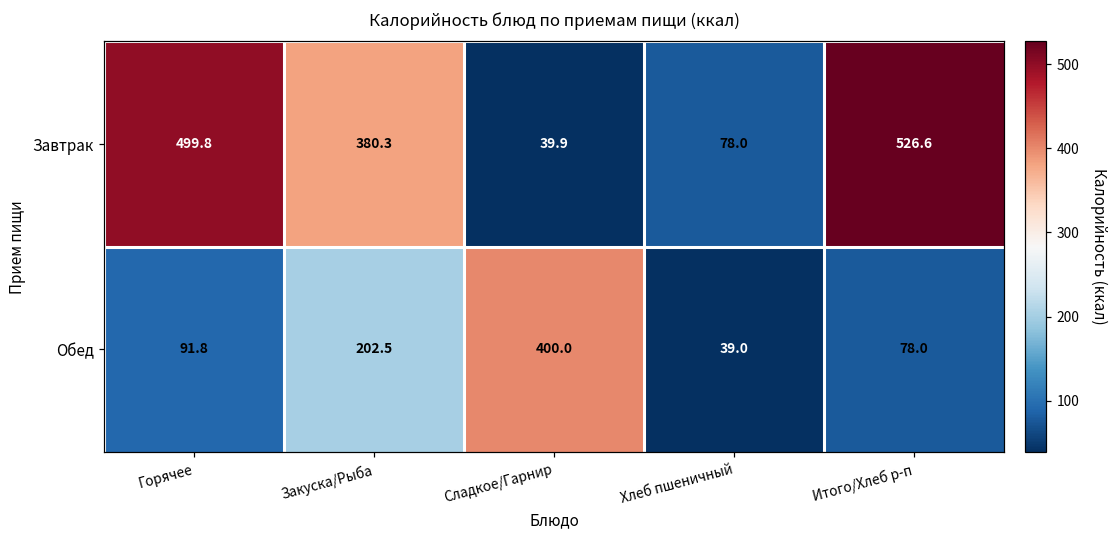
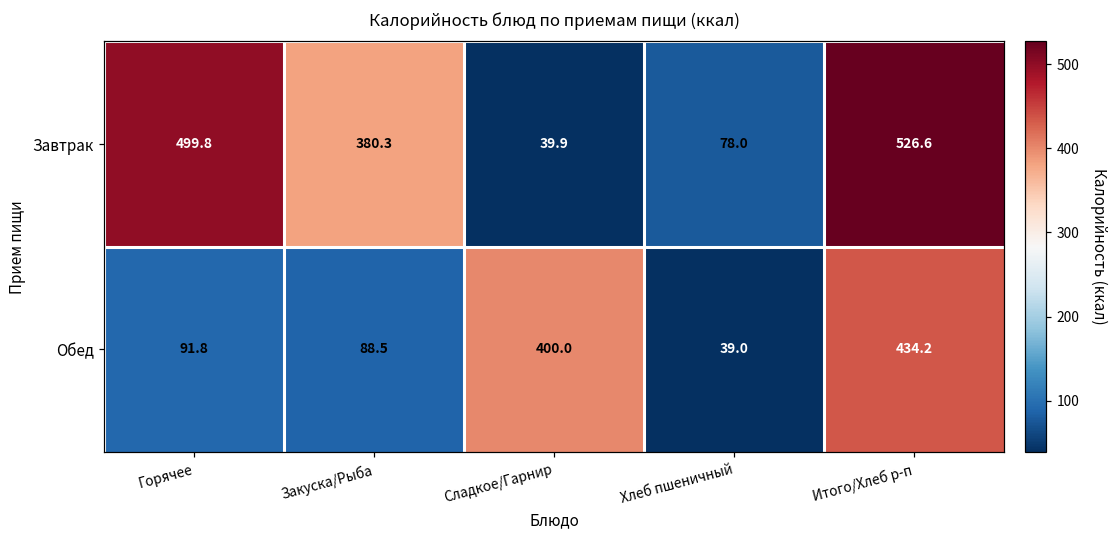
Обед, Закуска/Рыба: 202.5 -> 88.5
Обед, Итого/Хлеб р-п: 78.0 -> 434.2
